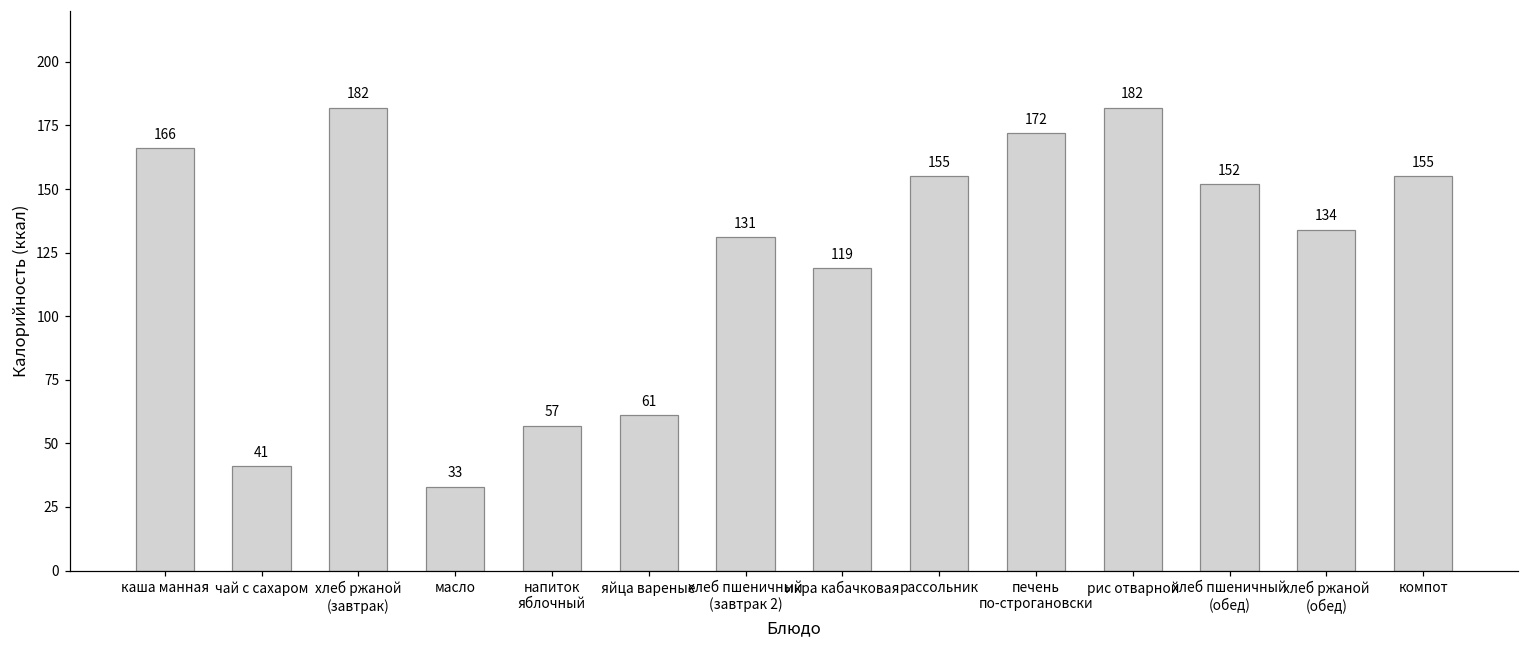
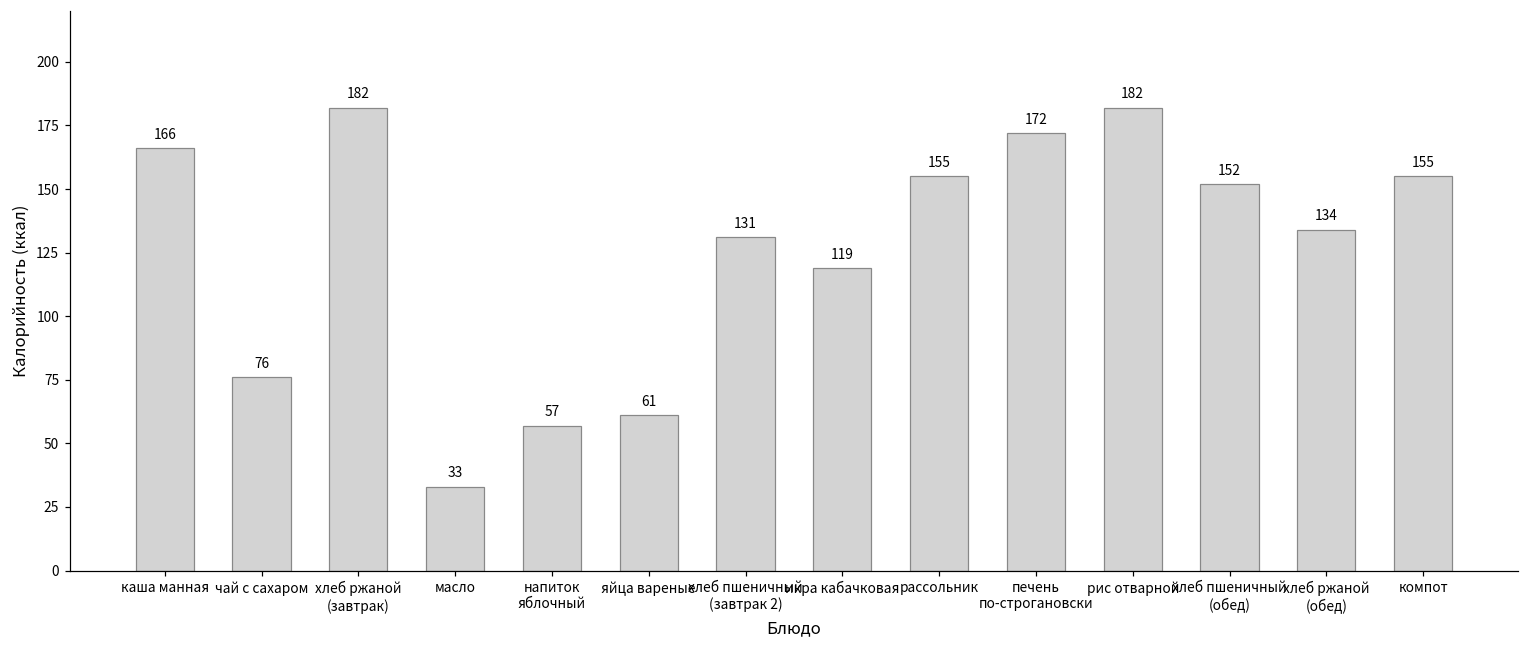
чай с сахаром: 41 -> 76
